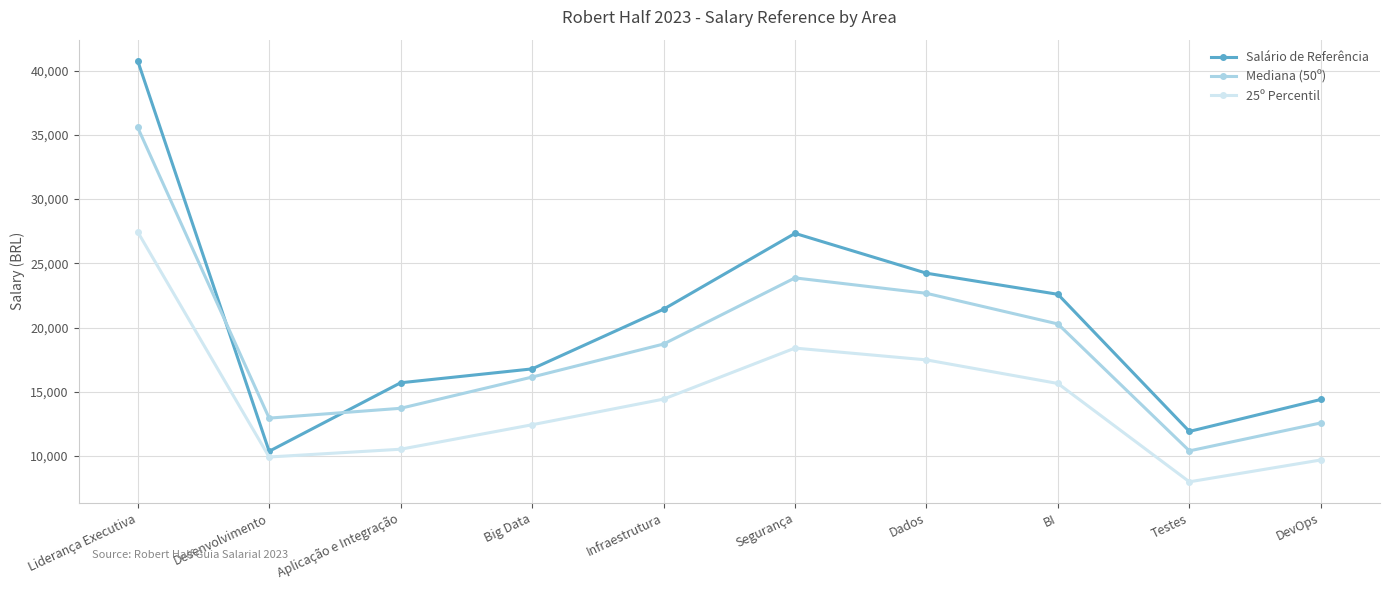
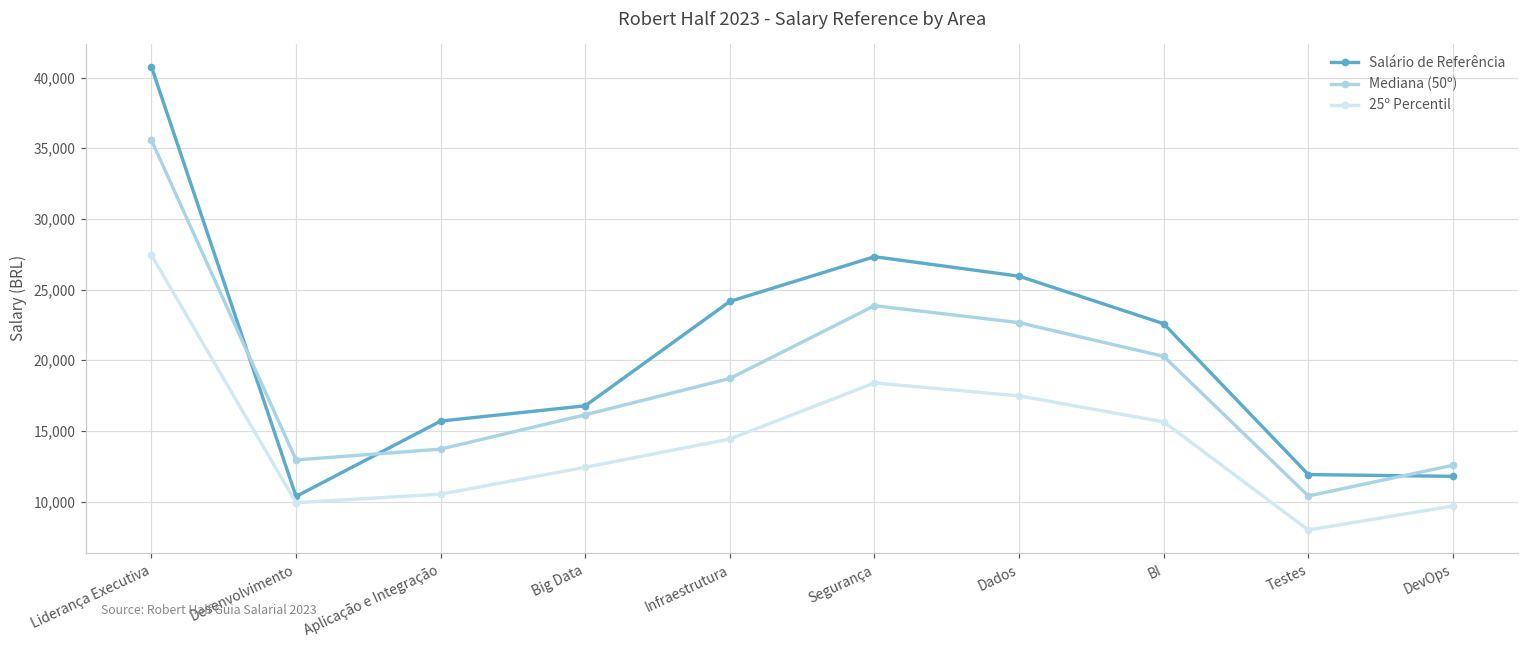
Salário de Referência, Infraestrutura: 21,400 -> 24,200
Salário de Referência, Dados: 24,200 -> 26,000
Salário de Referência, DevOps: 14,400 -> 11,800
